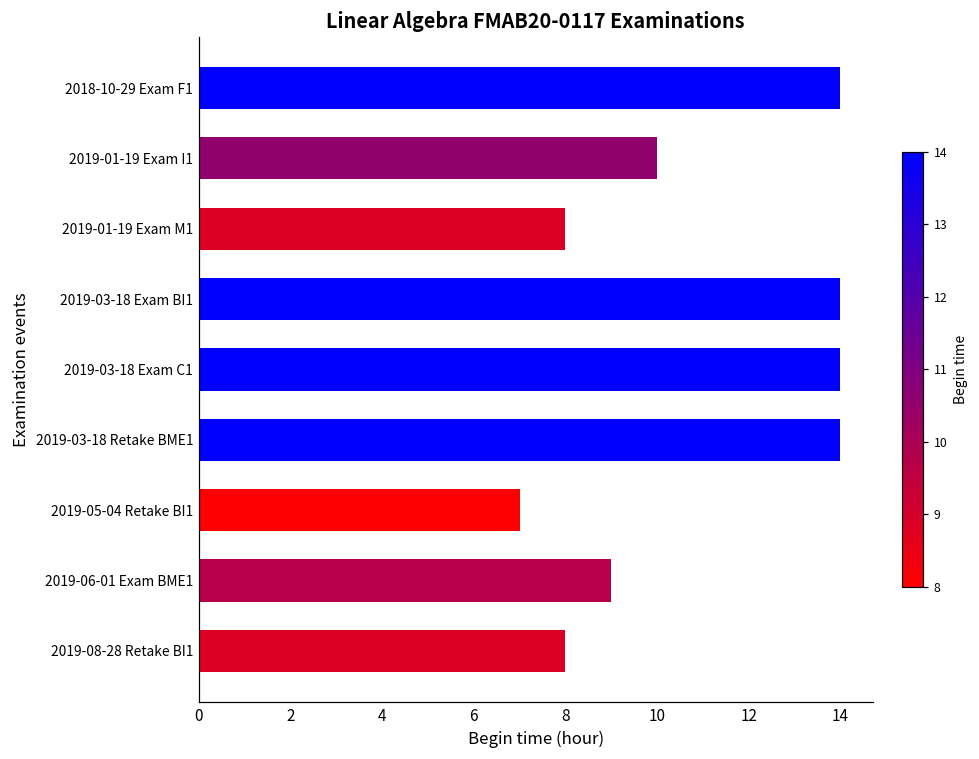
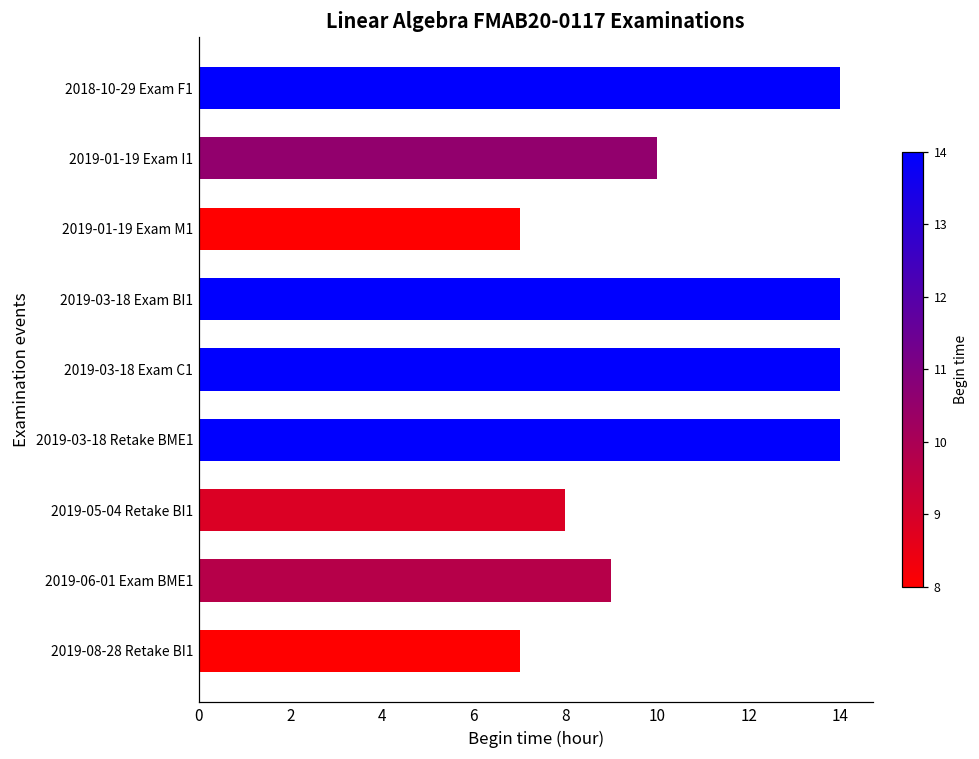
2019-01-19 Exam M1: 8 -> 7
2019-05-04 Retake BI1: 7 -> 8
2019-08-28 Retake BI1: 8 -> 7
